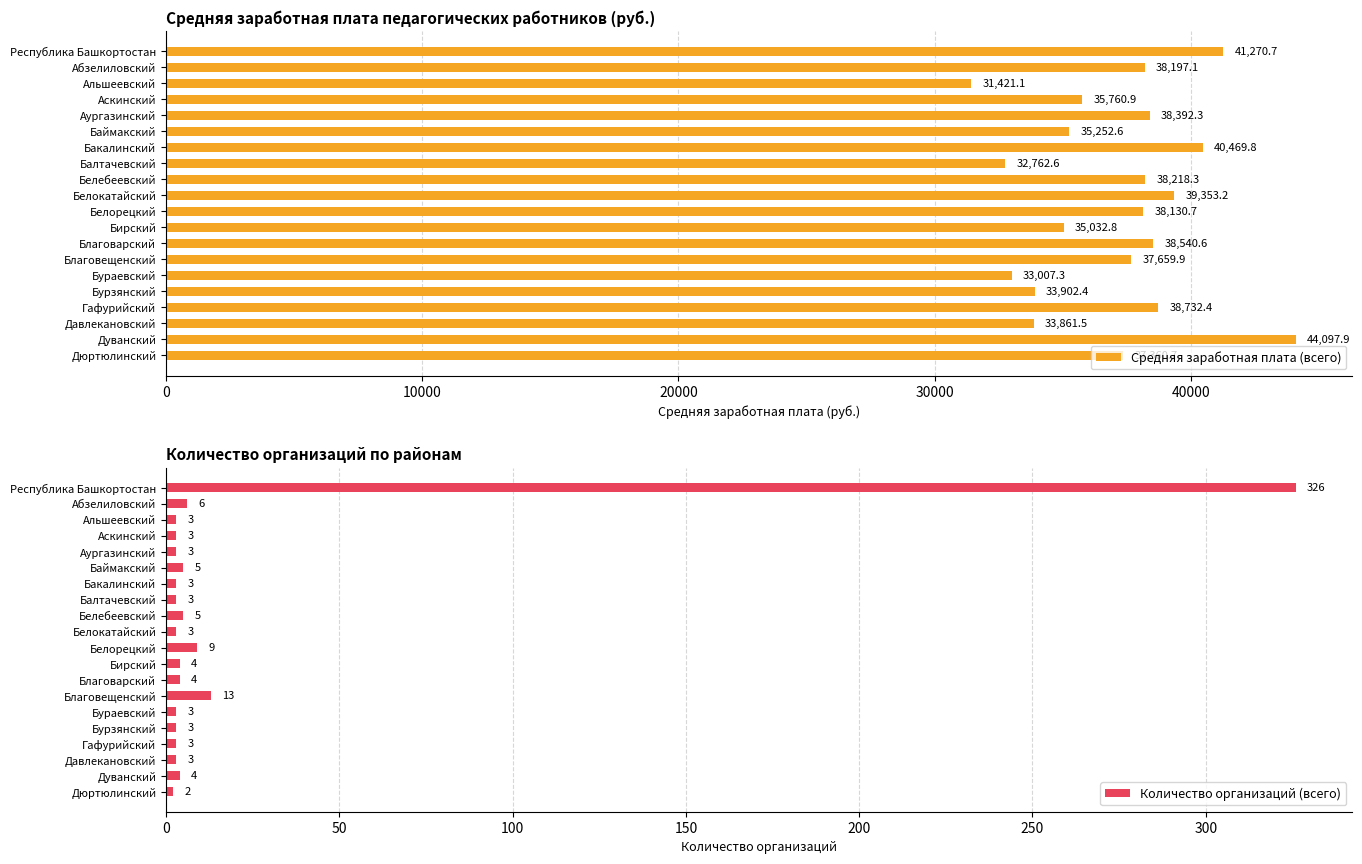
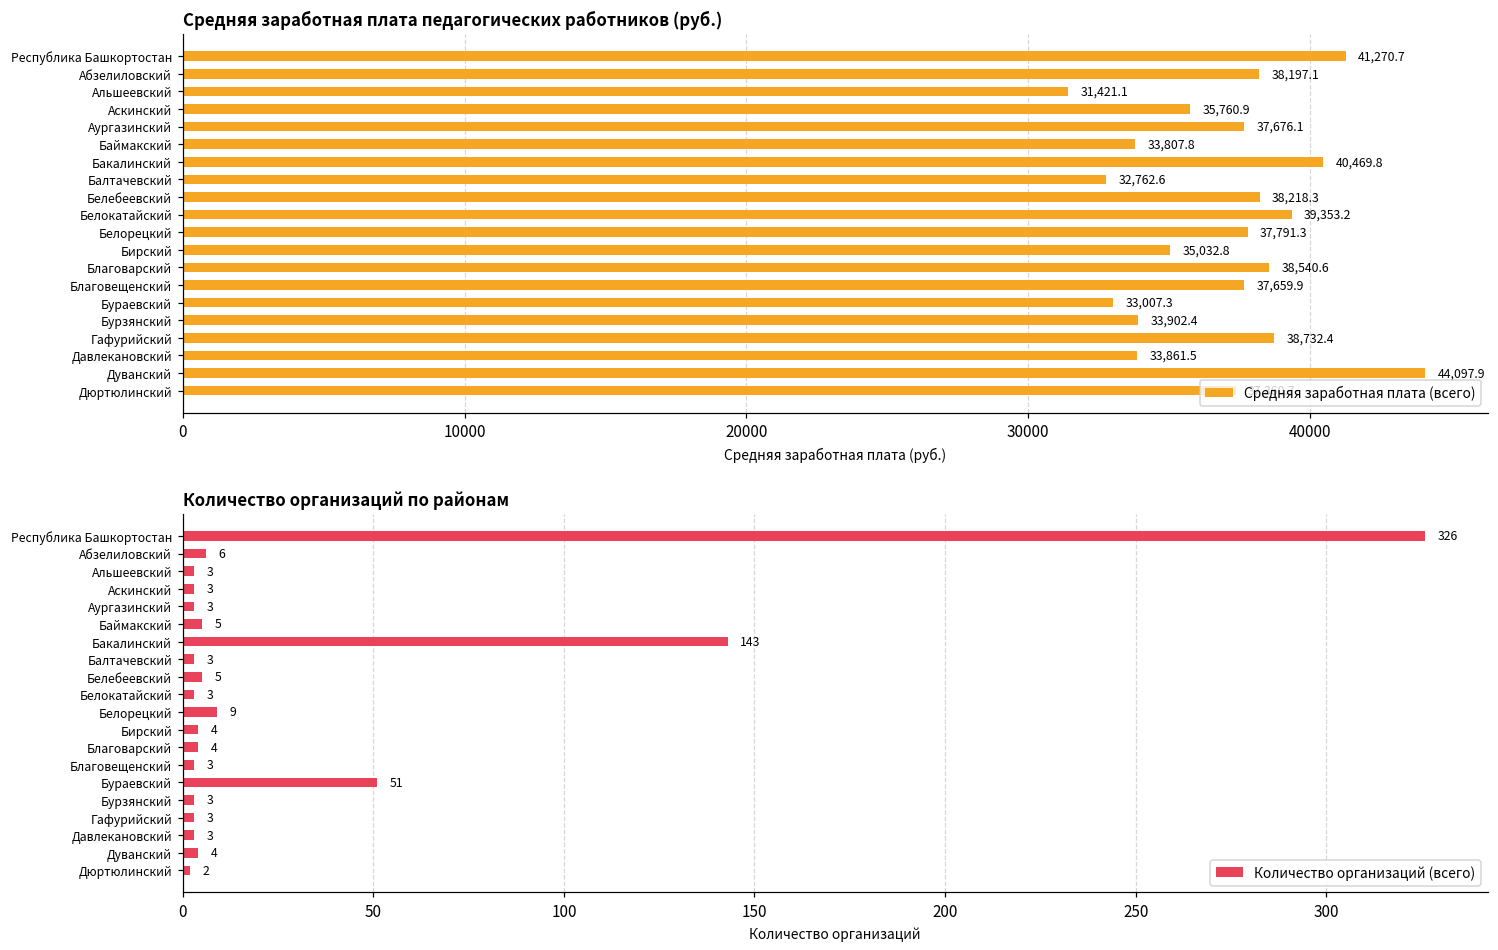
Средняя заработная плата педагогических работников (руб.), Аургазинский: 38,392.3 -> 37,676.1
Средняя заработная плата педагогических работников (руб.), Баймакский: 35,252.6 -> 33,807.8
Средняя заработная плата педагогических работников (руб.), Белорецкий: 38,130.7 -> 37,791.3
Количество организаций по районам, Бакалинский: 3 -> 143
Количество организаций по районам, Благовещенский: 13 -> 3
Количество организаций по районам, Бураевский: 3 -> 51
